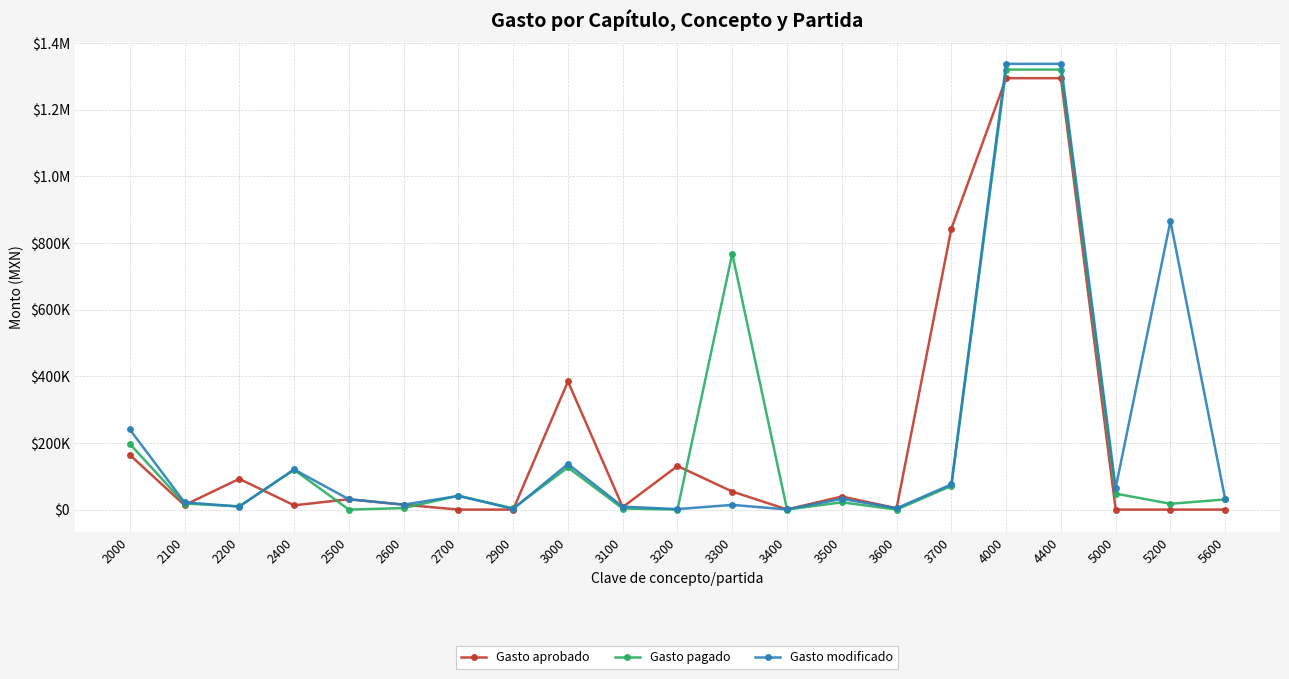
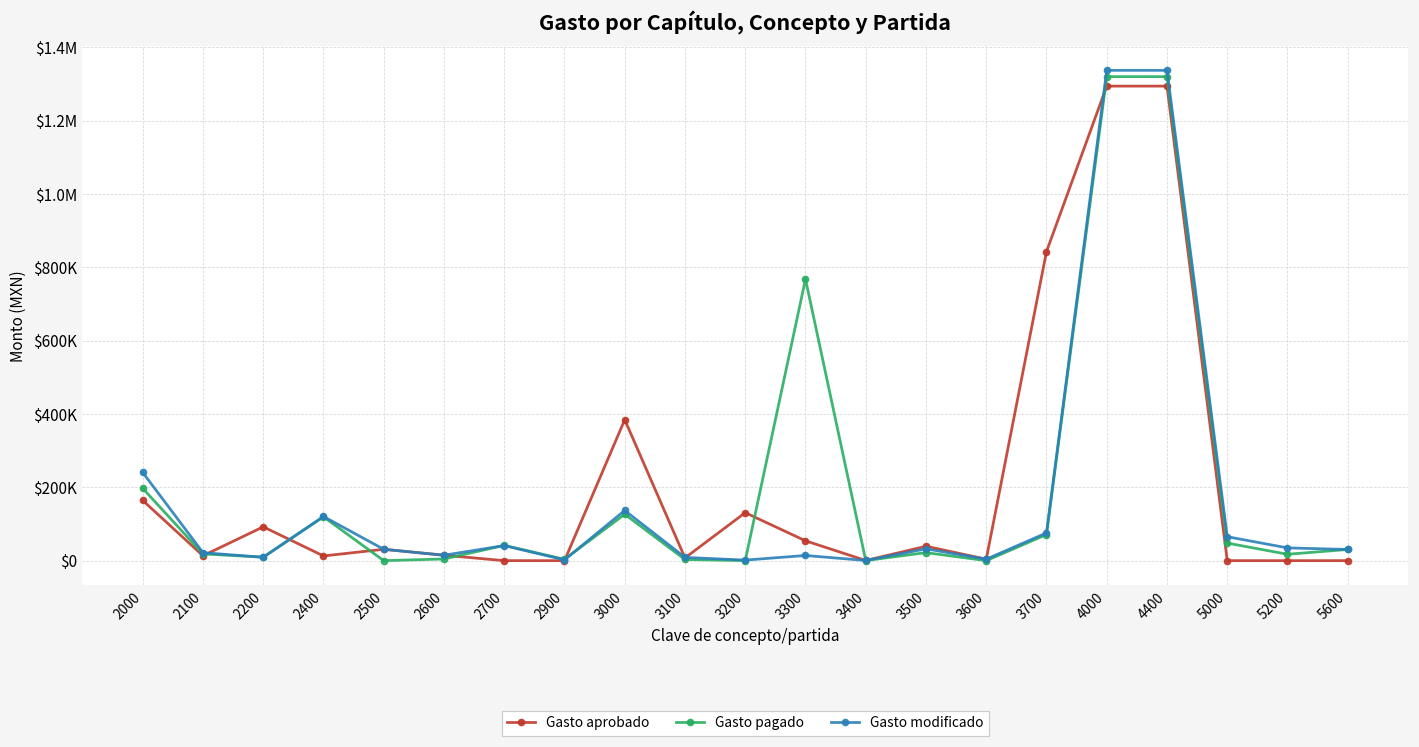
Gasto modificado, 5200: $870000 -> $30000
